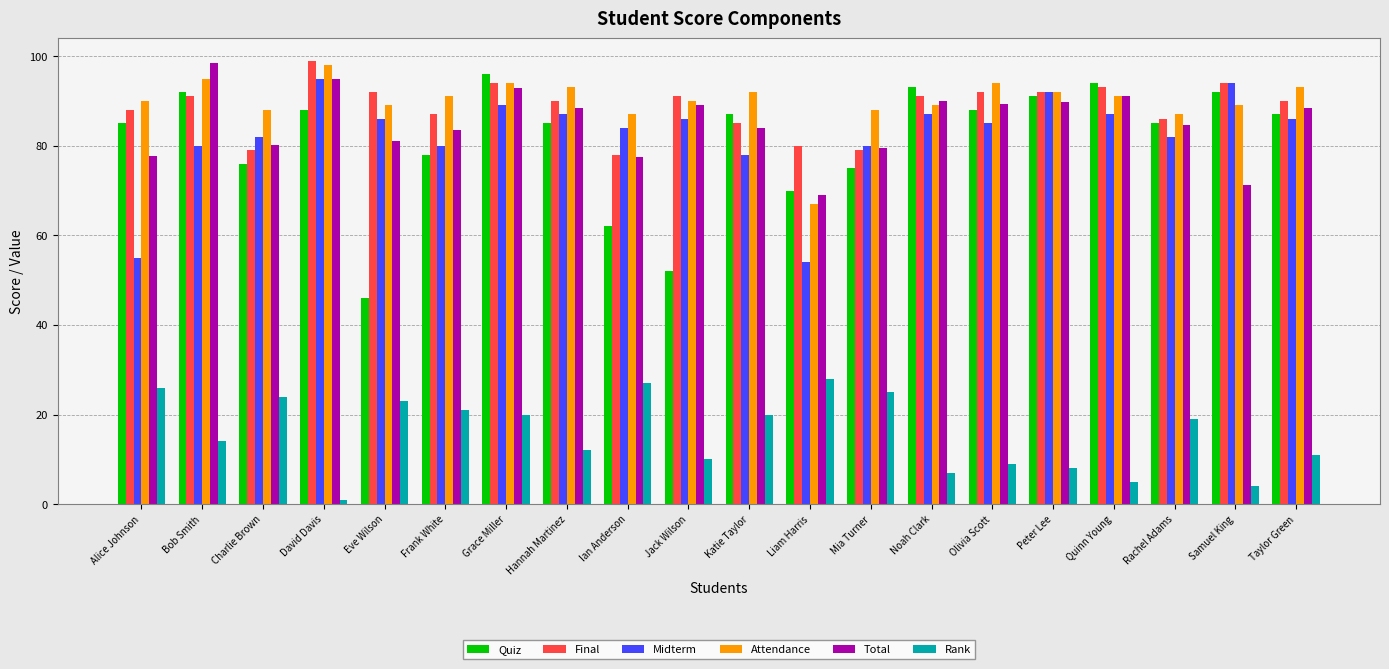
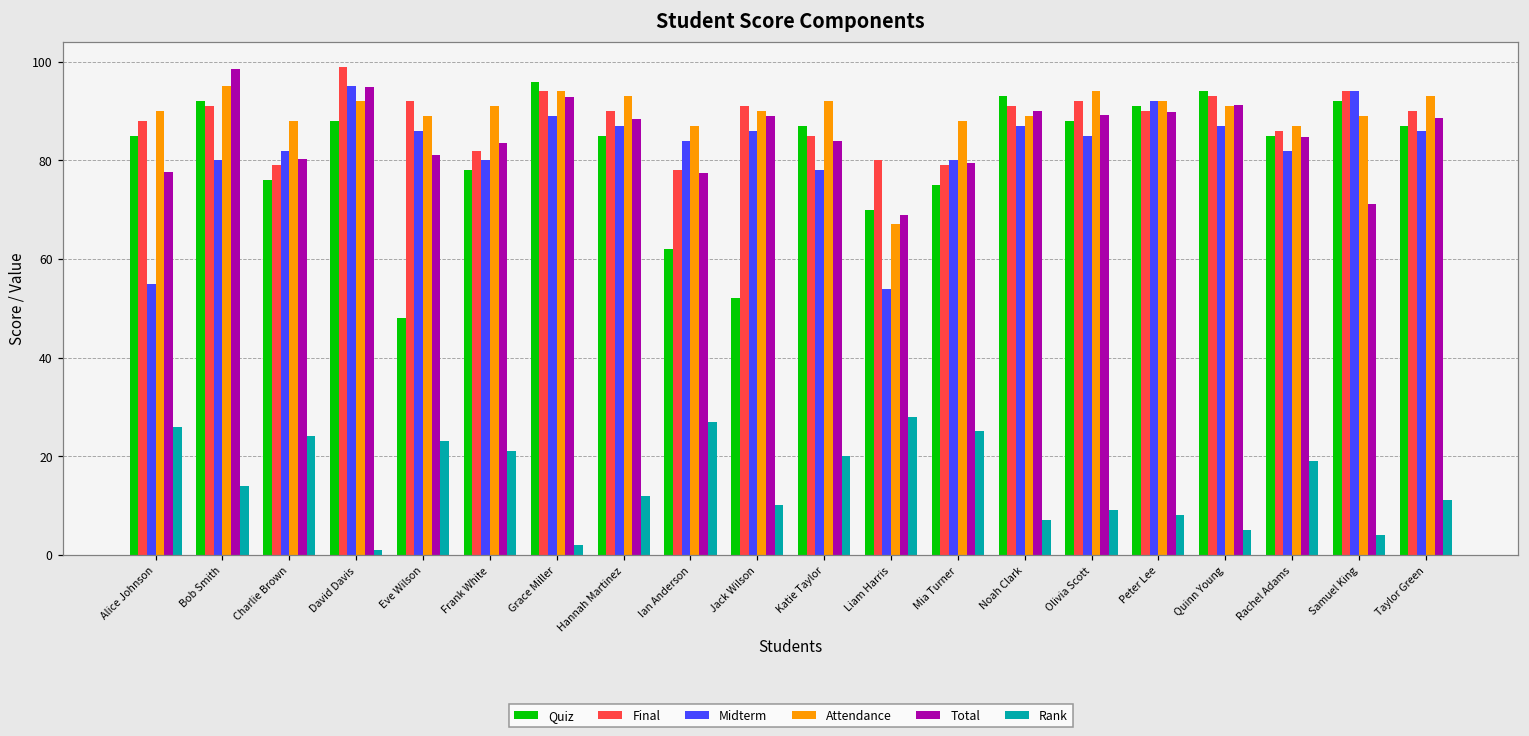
Attendance, David Davis: 98 -> 92
Quiz, Eve Wilson: 46 -> 48
Final, Frank White: 87 -> 82
Rank, Grace Miller: 20 -> 2
Final, Peter Lee: 92 -> 90
